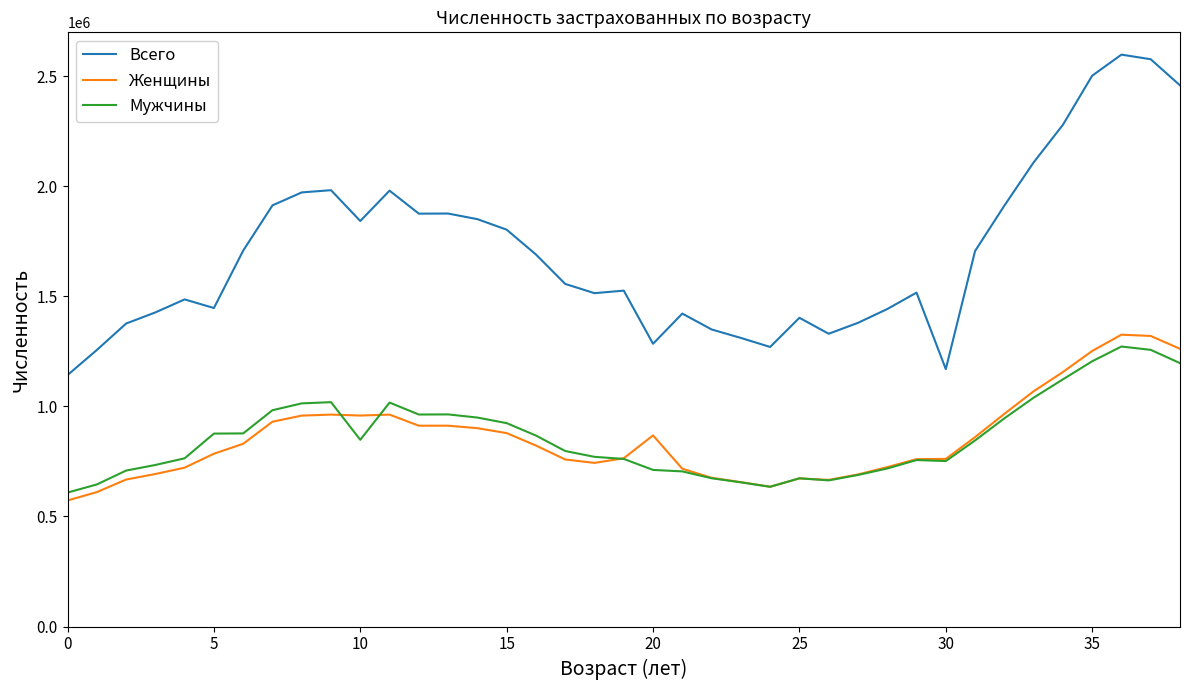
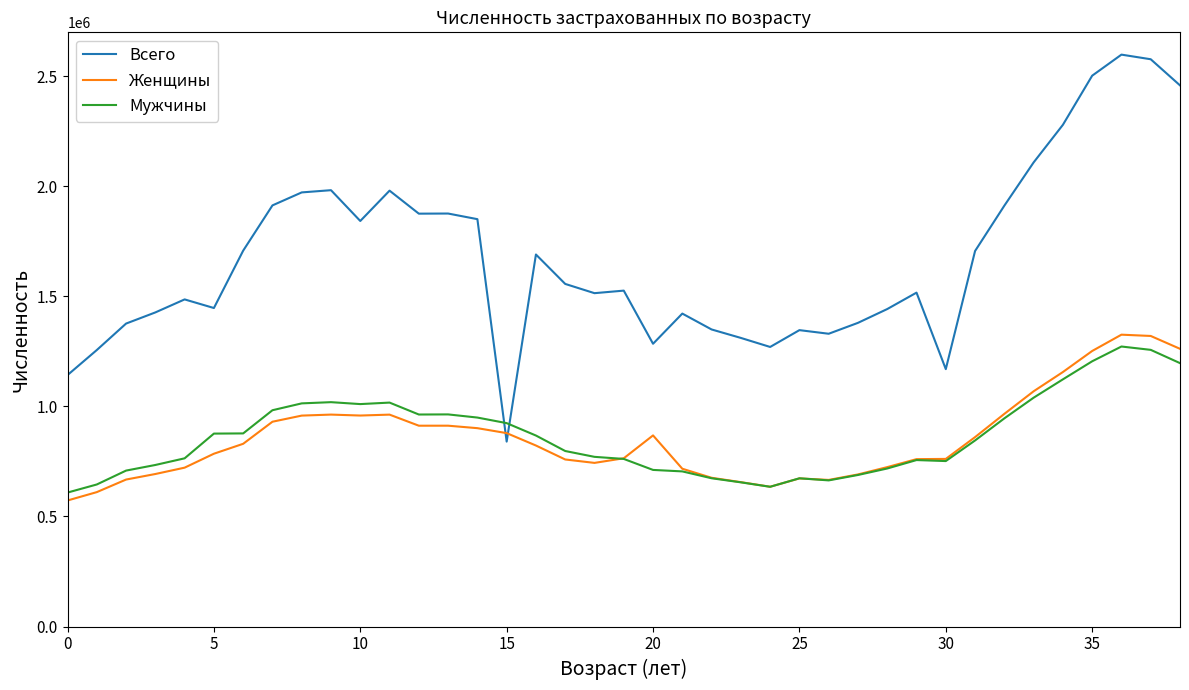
Мужчины, 10: 850000 -> 1010000
Всего, 15: 1800000 -> 840000
Всего, 25: 1400000 -> 1350000
